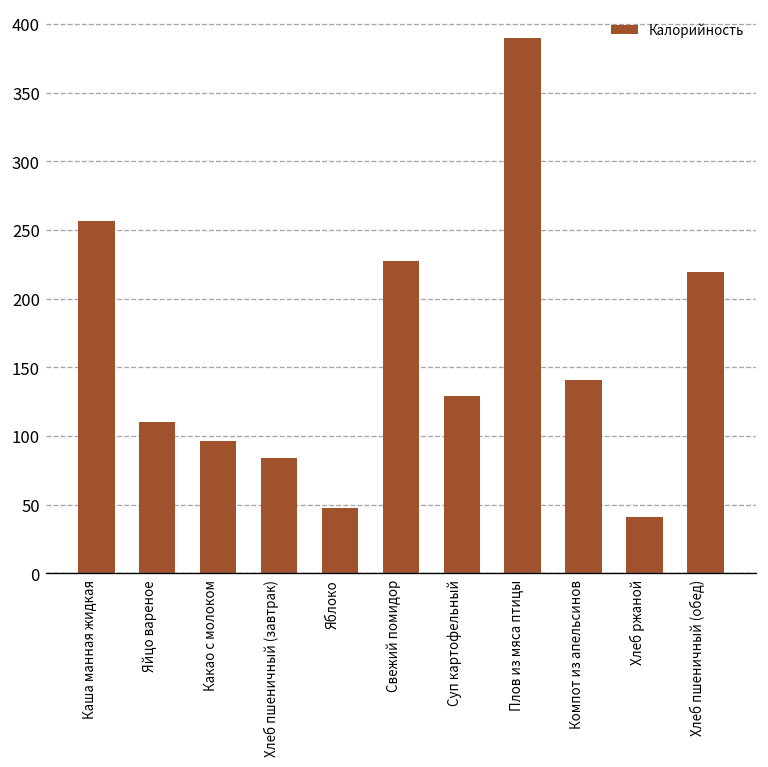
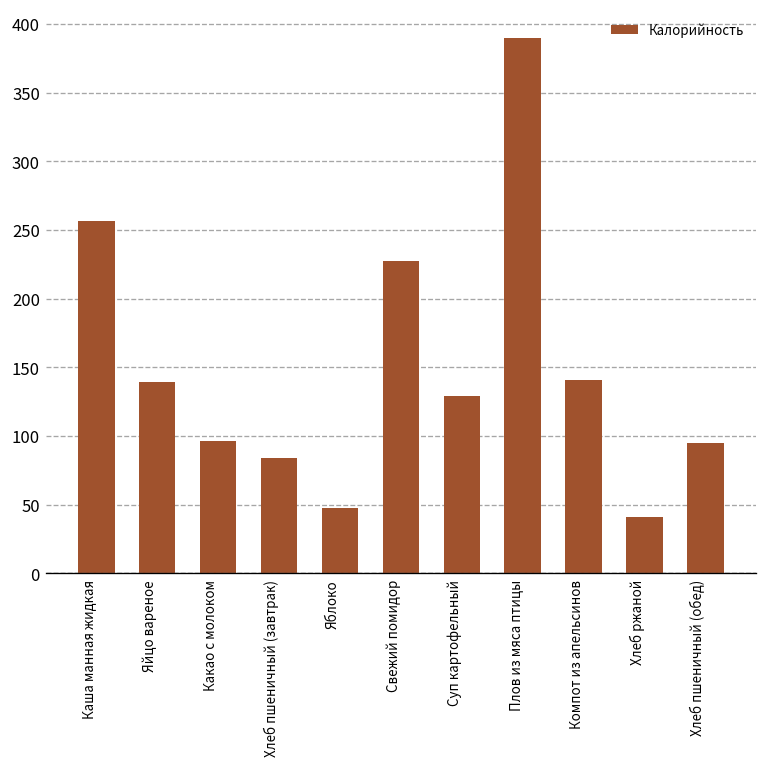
Яйцо вареное: 110 -> 139
Хлеб пшеничный (обед): 220 -> 95
